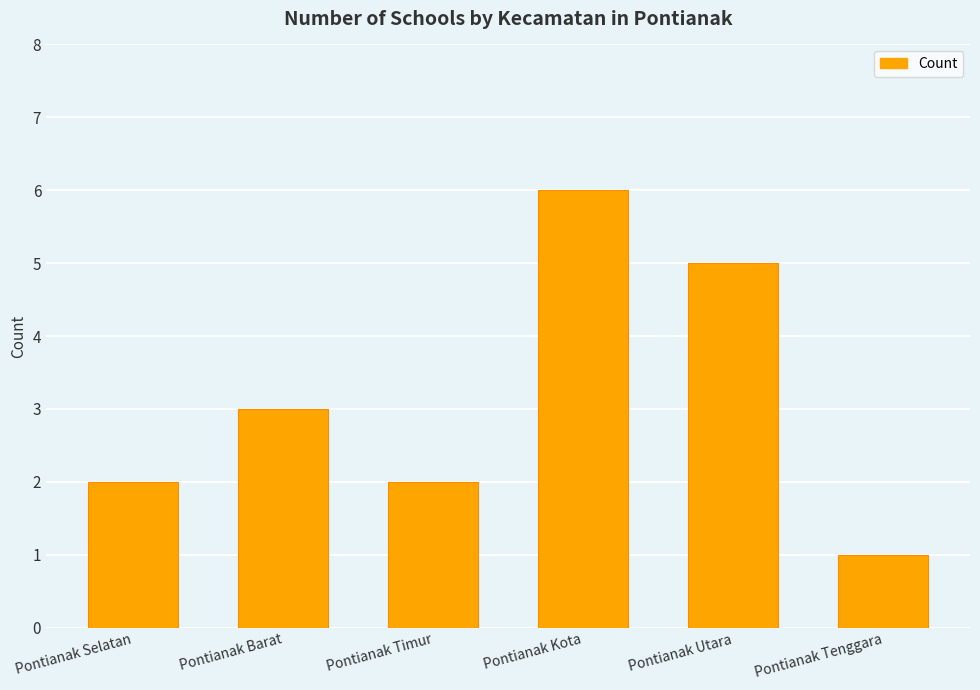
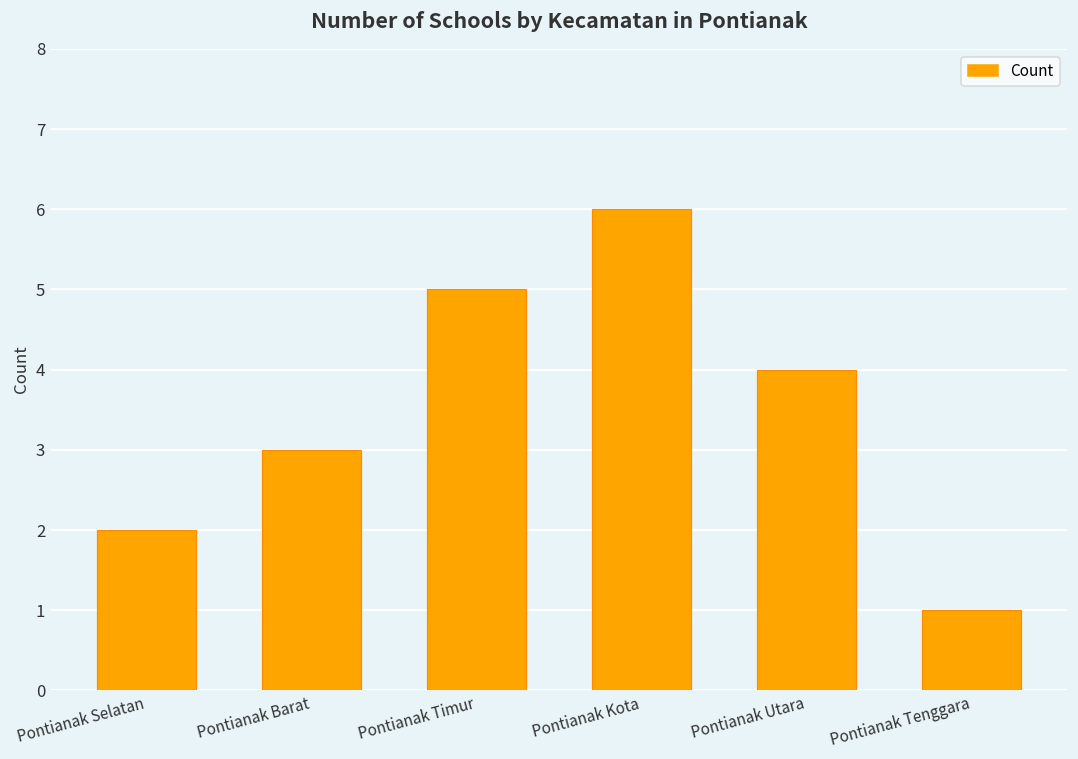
Pontianak Timur: 2 -> 5
Pontianak Utara: 5 -> 4
